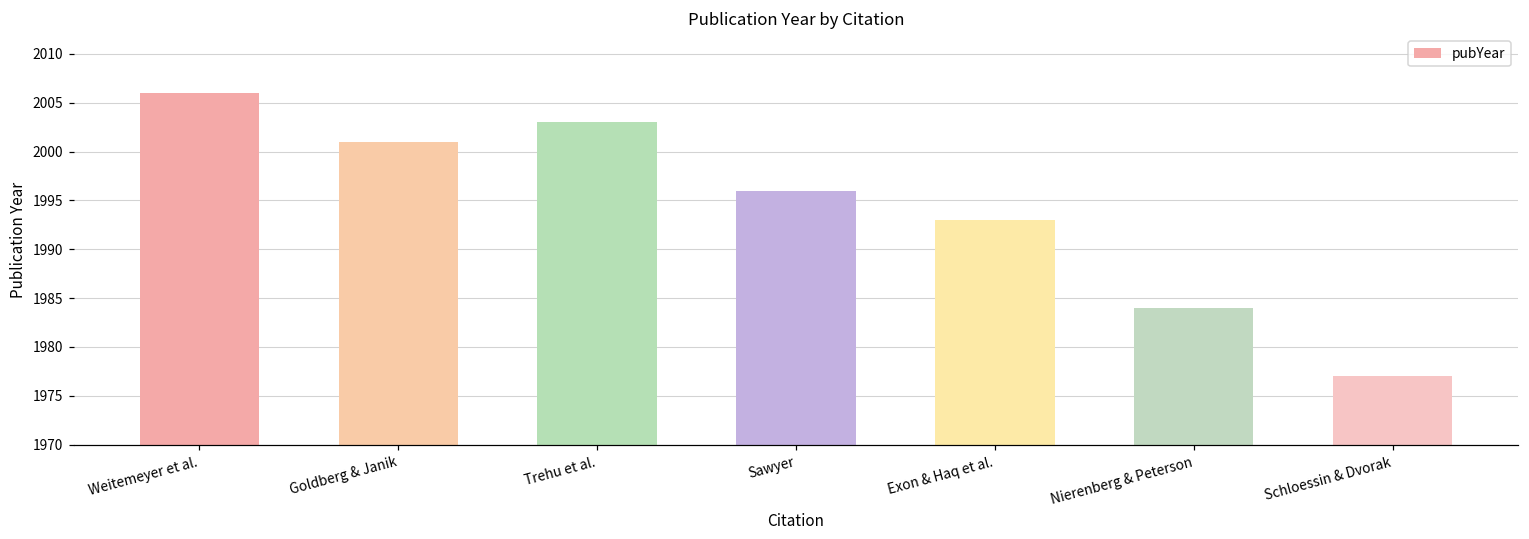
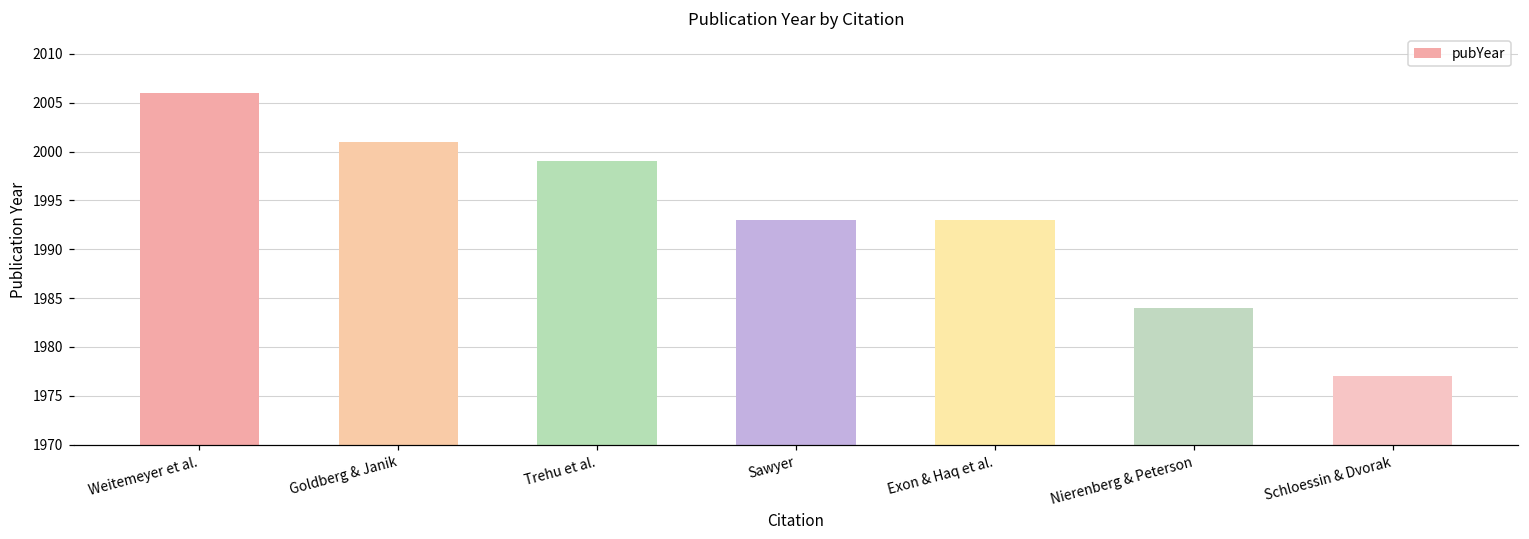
Trehu et al.: 2003 -> 1999
Sawyer: 1996 -> 1993
